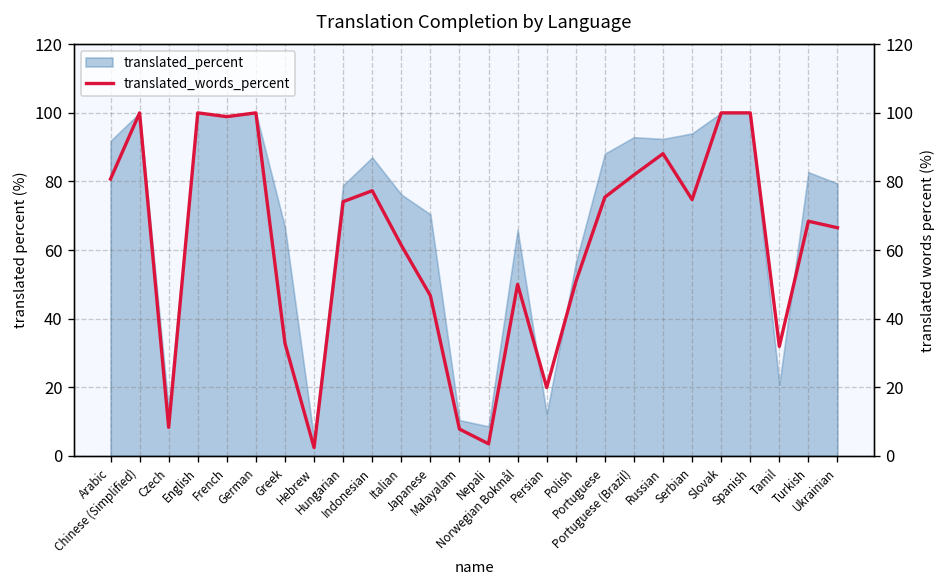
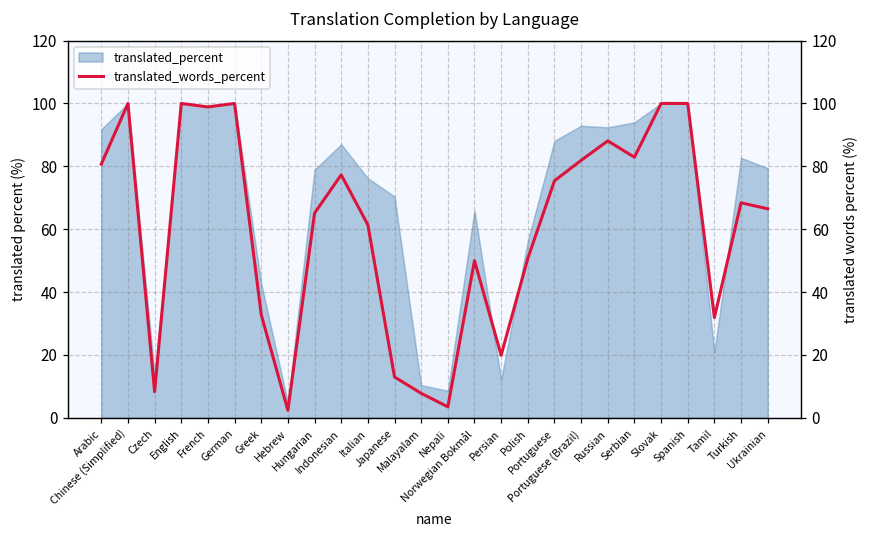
translated_percent, Greek: 67 -> 43
translated_words_percent, Hungarian: 74 -> 65
translated_words_percent, Japanese: 47 -> 13
translated_words_percent, Serbian: 75 -> 83
